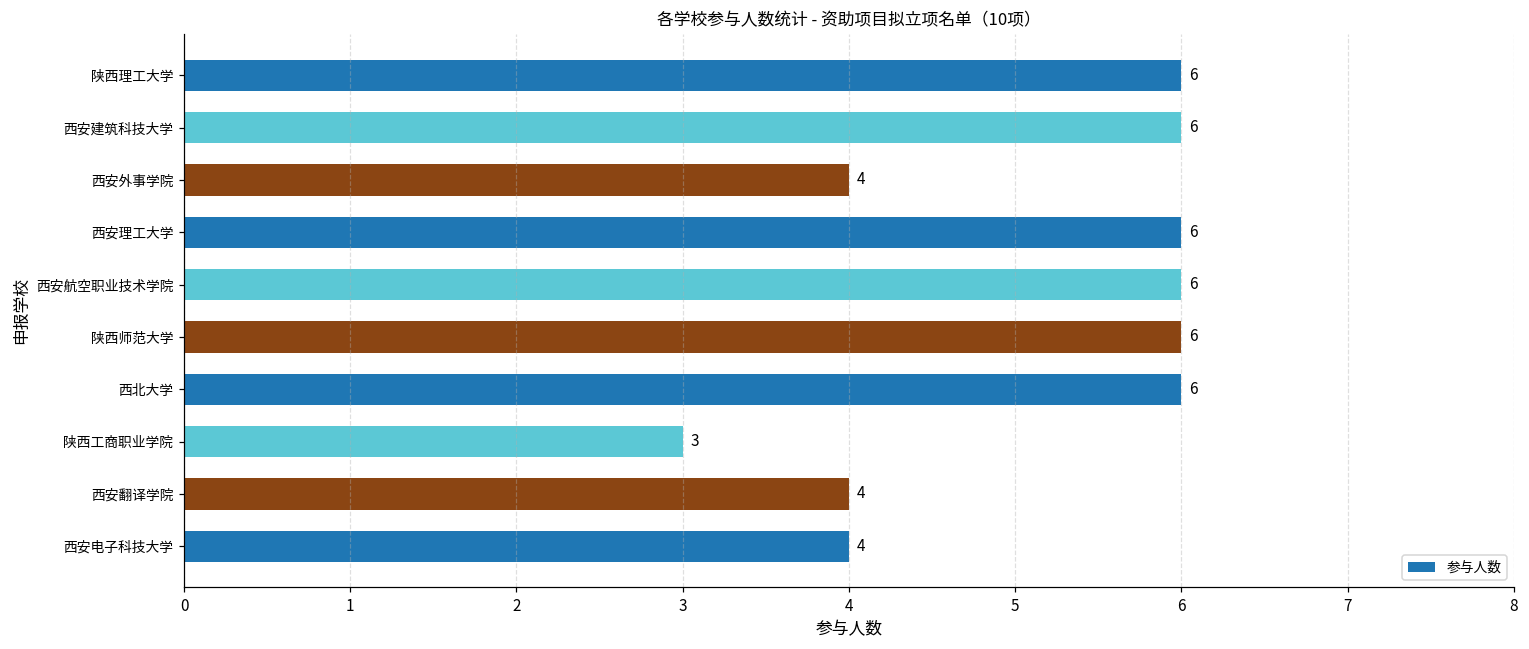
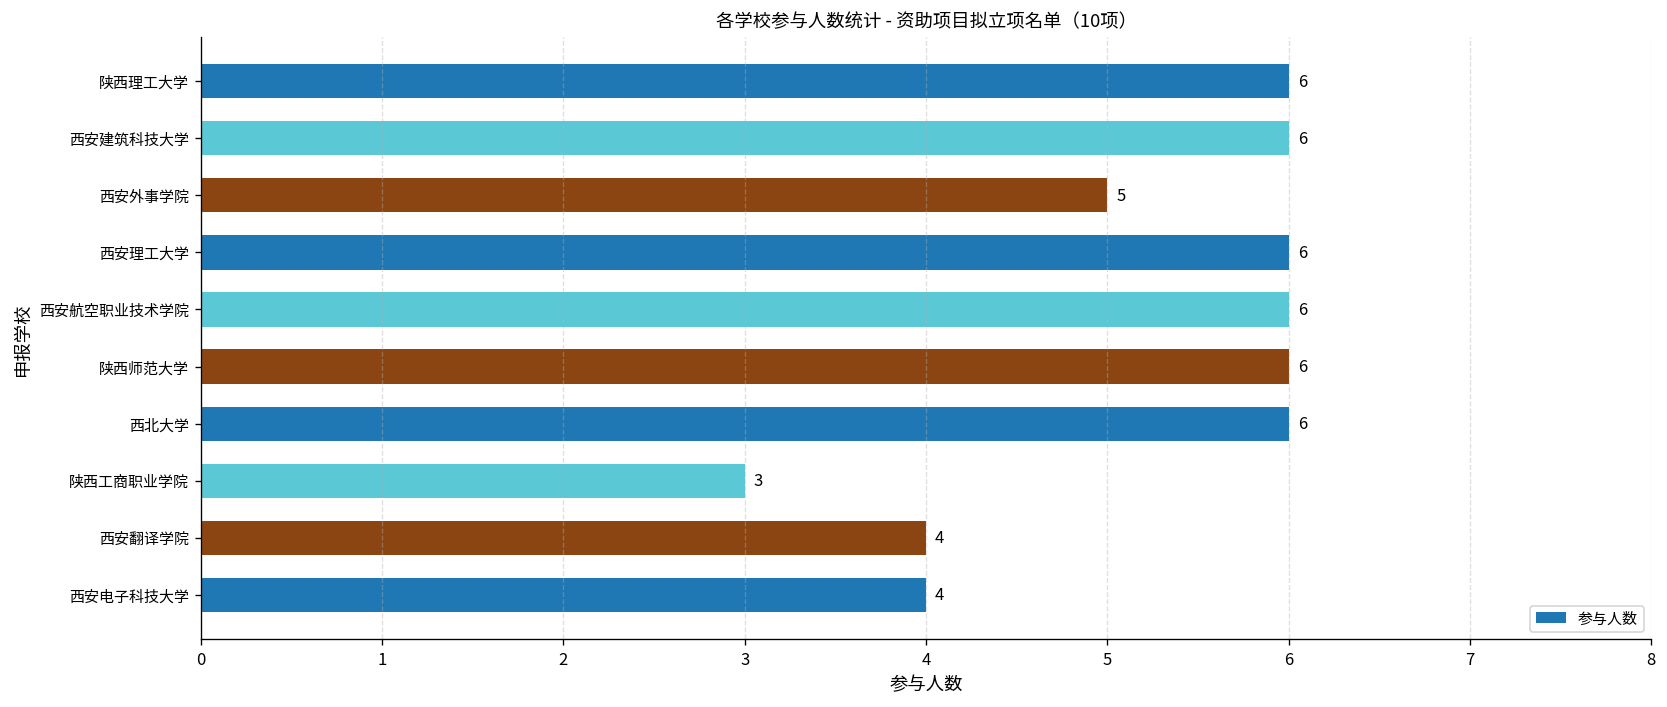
西安外事学院: 4 -> 5
